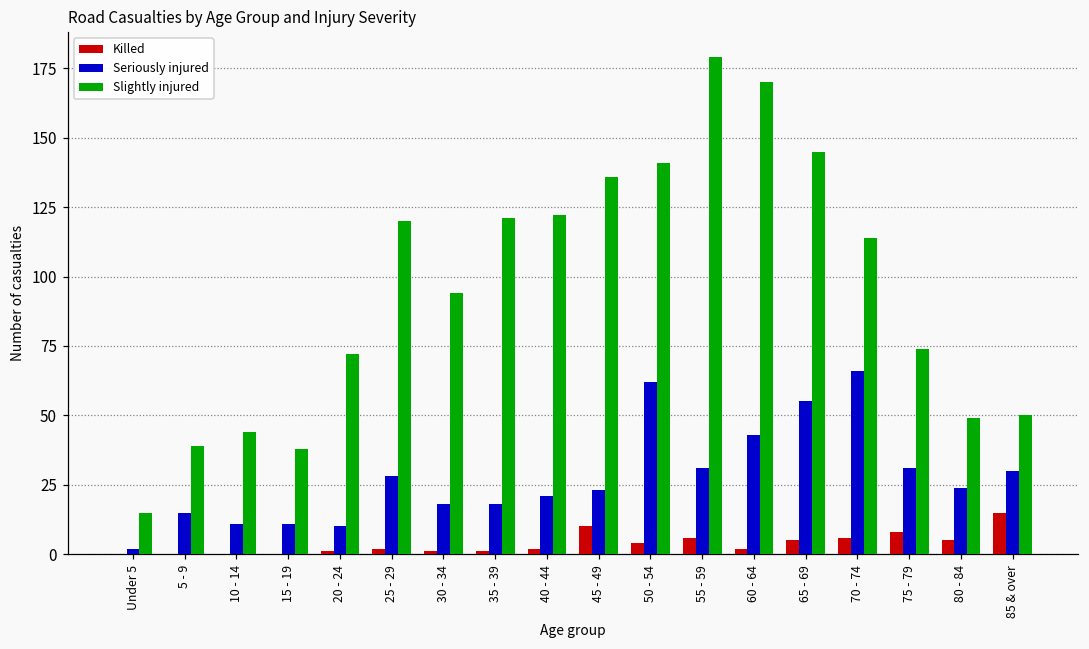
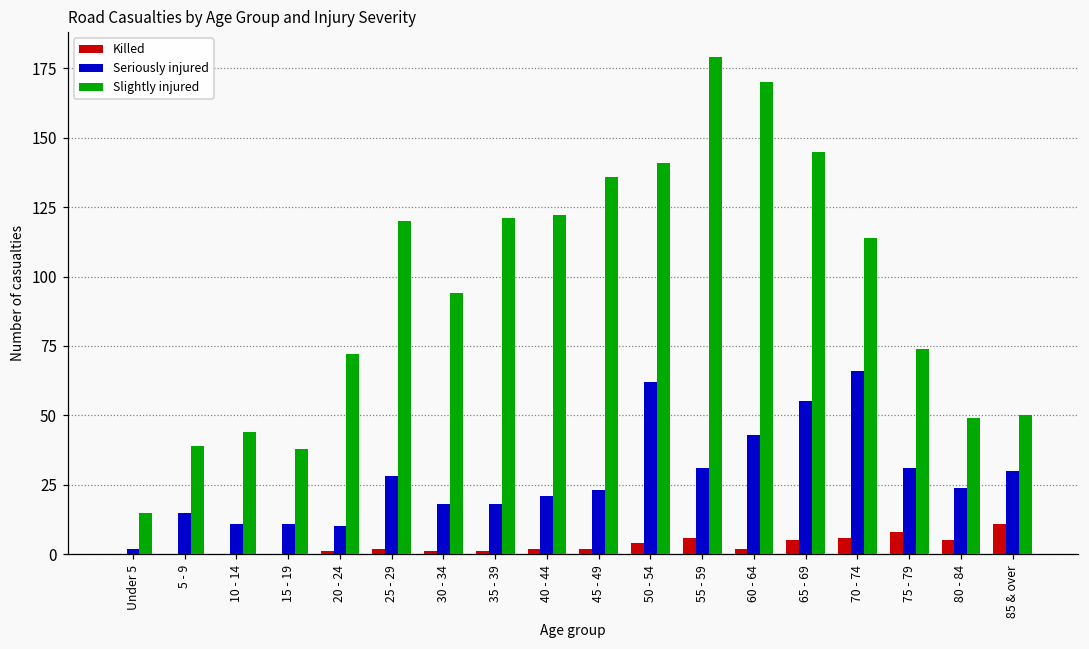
Killed, 45 - 49: 10 -> 2
Killed, 85 & over: 15 -> 11
